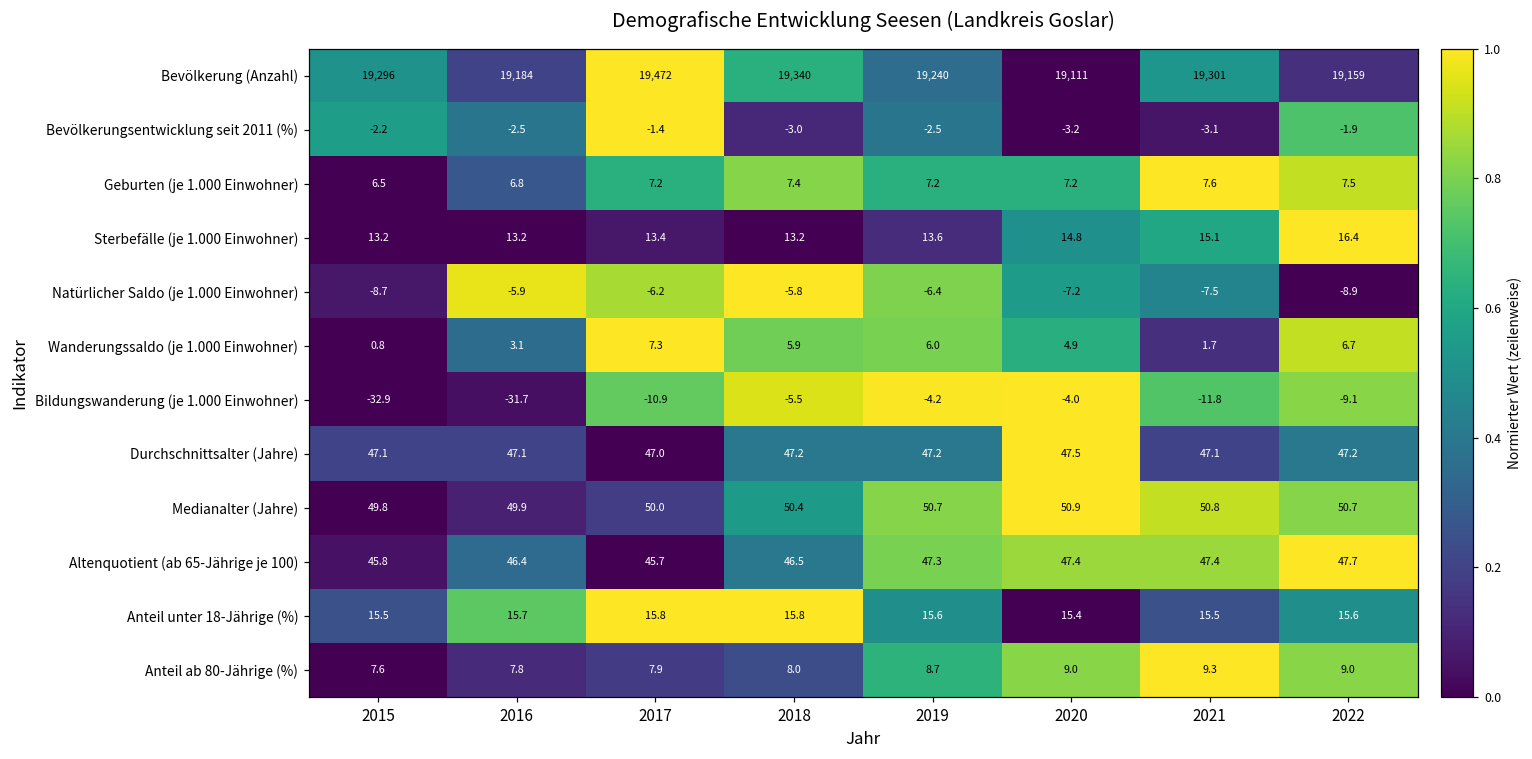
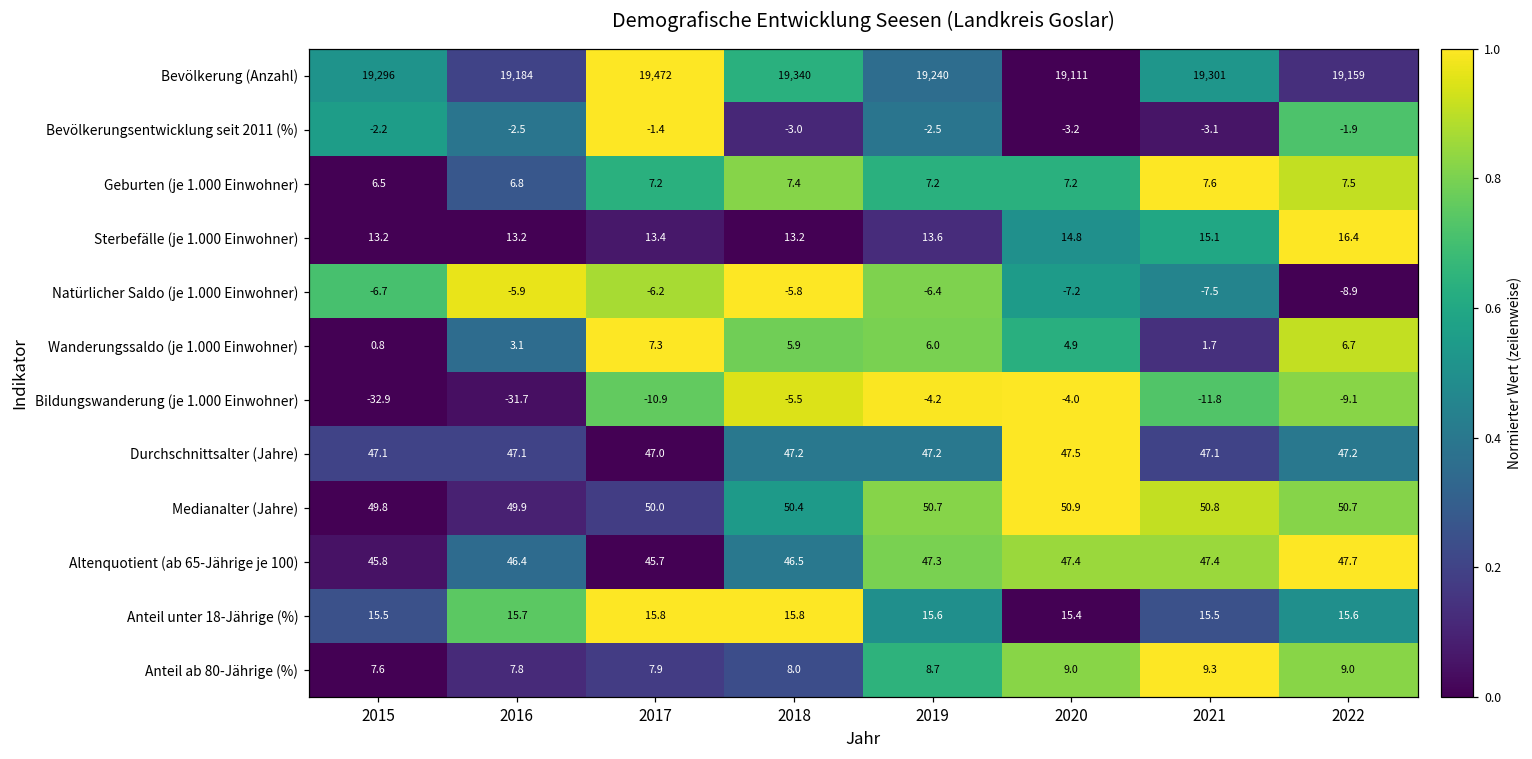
Natürlicher Saldo (je 1.000 Einwohner), 2015: -8.7 -> -6.7
